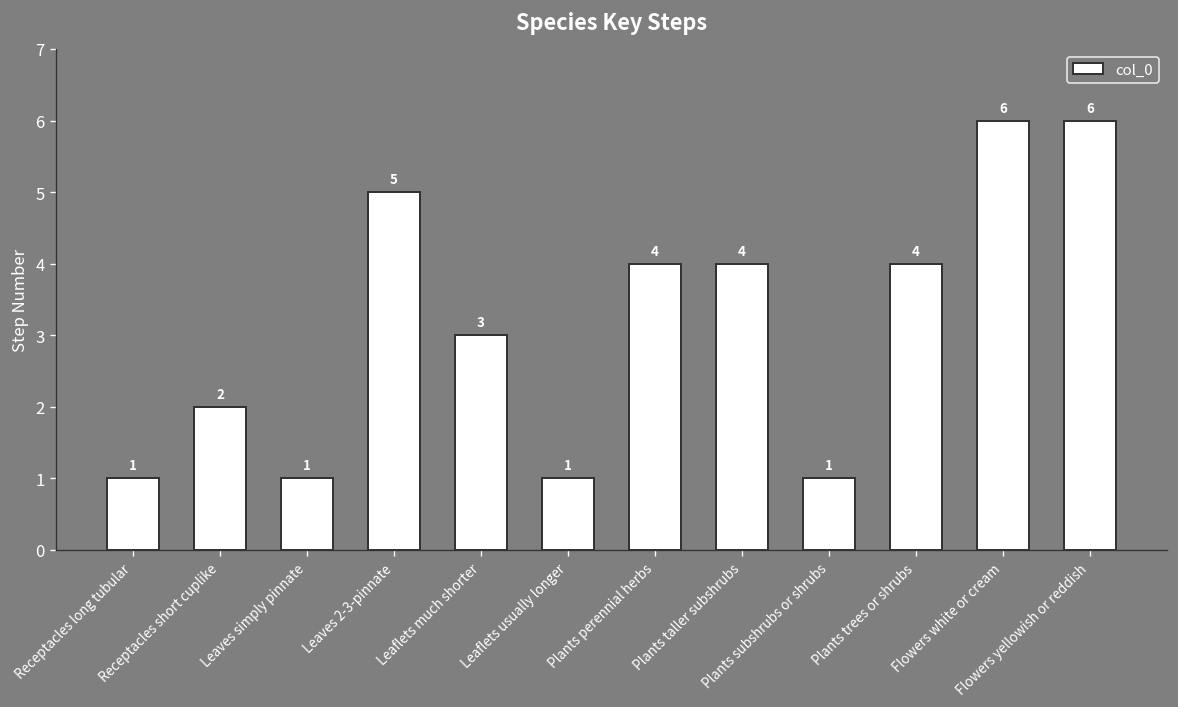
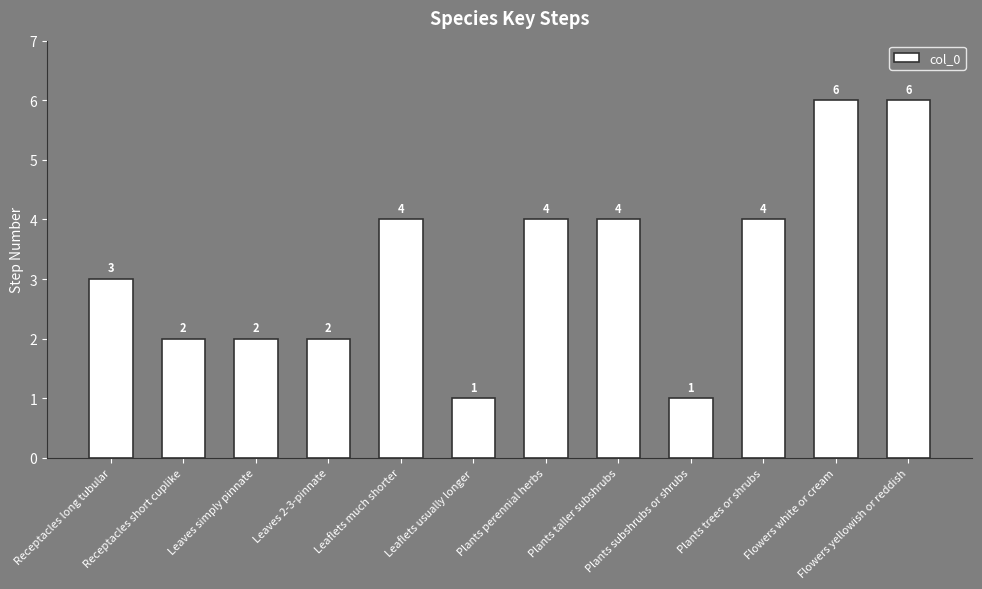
Receptacles long tubular: 1 -> 3
Leaves simply pinnate: 1 -> 2
Leaves 2-3-pinnate: 5 -> 2
Leaflets much shorter: 3 -> 4
